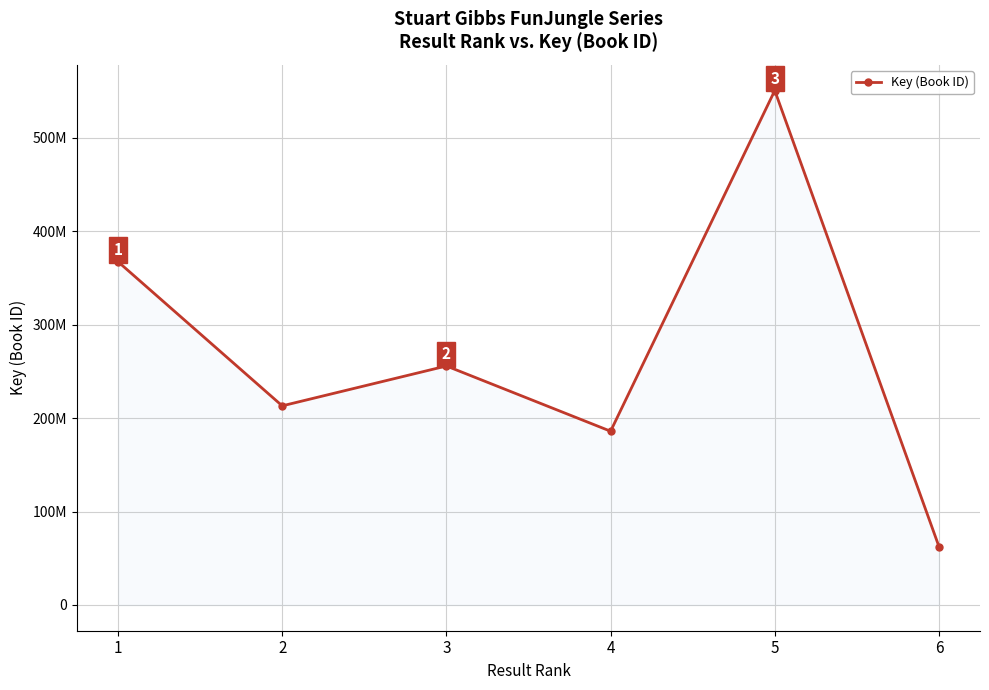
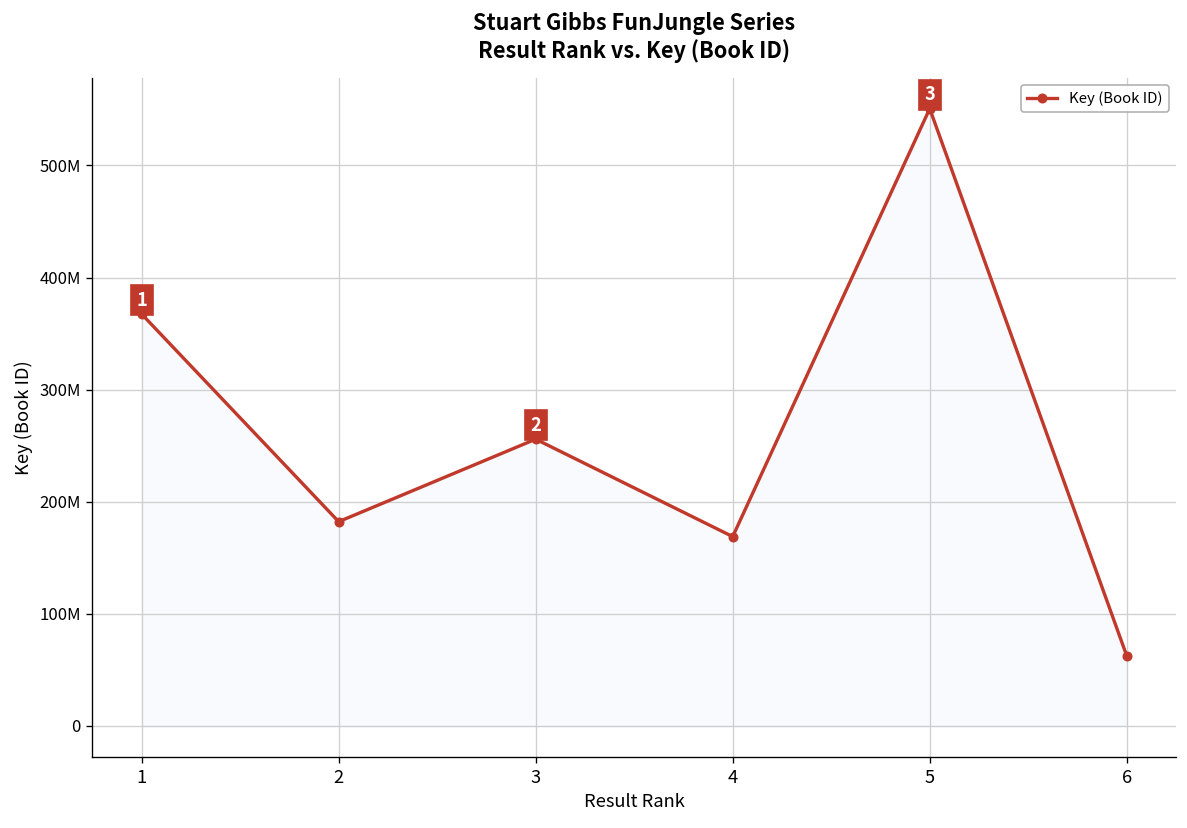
2: 210000000 -> 180000000
4: 190000000 -> 170000000
